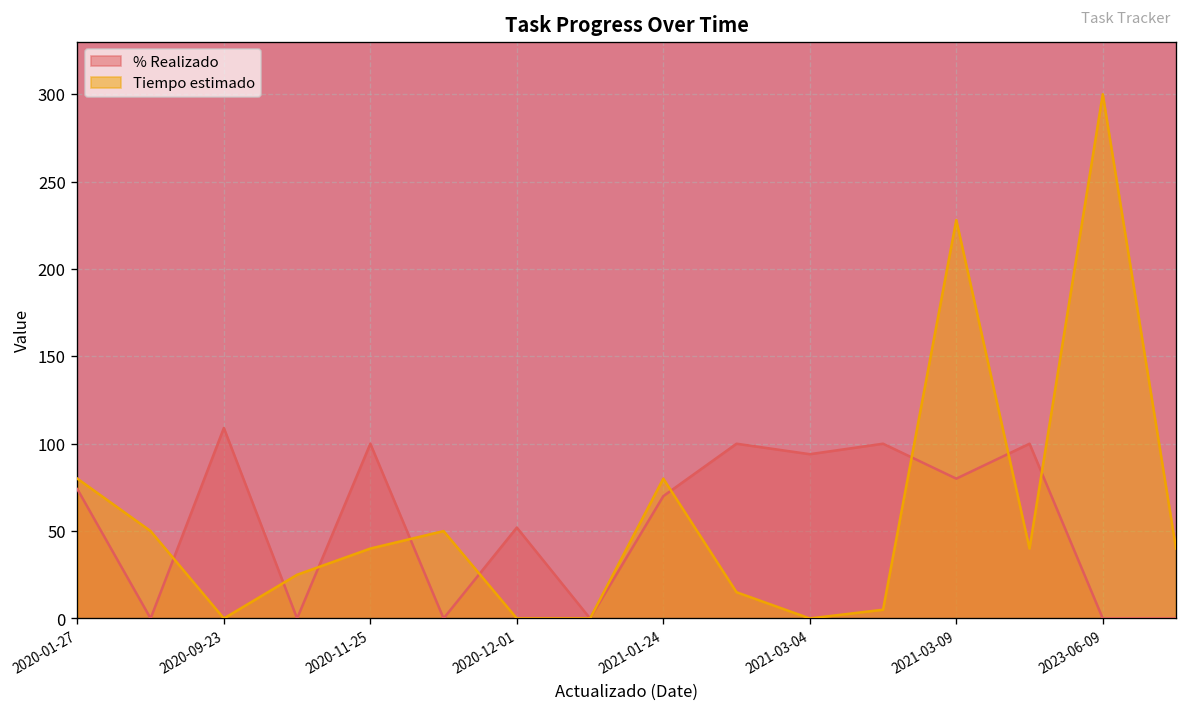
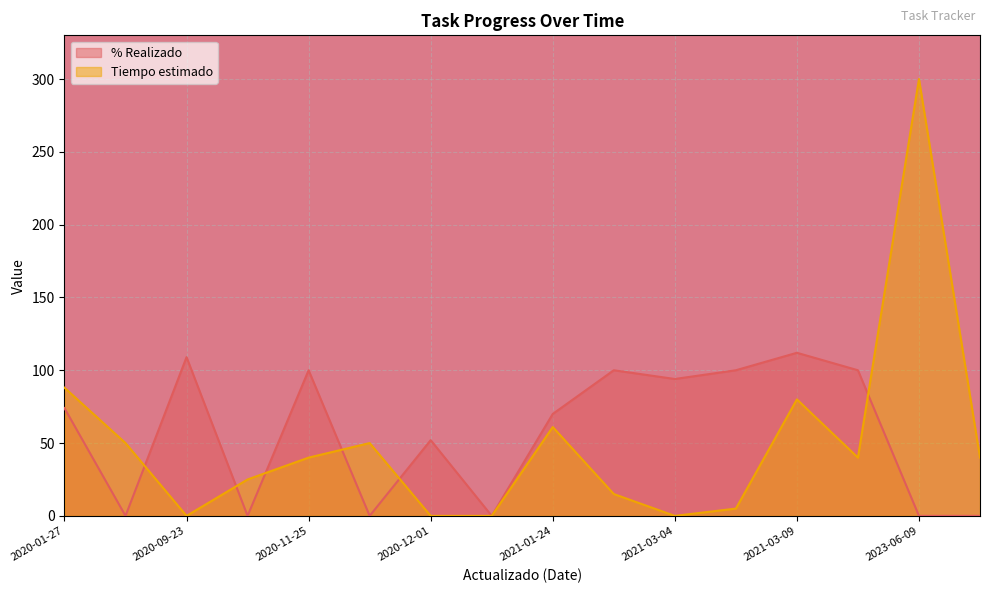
Tiempo estimado, 2020-01-27: 80 -> 88
Tiempo estimado, 2021-01-24: 80 -> 61
% Realizado, 2021-03-09: 80 -> 112
Tiempo estimado, 2021-03-09: 228 -> 80
